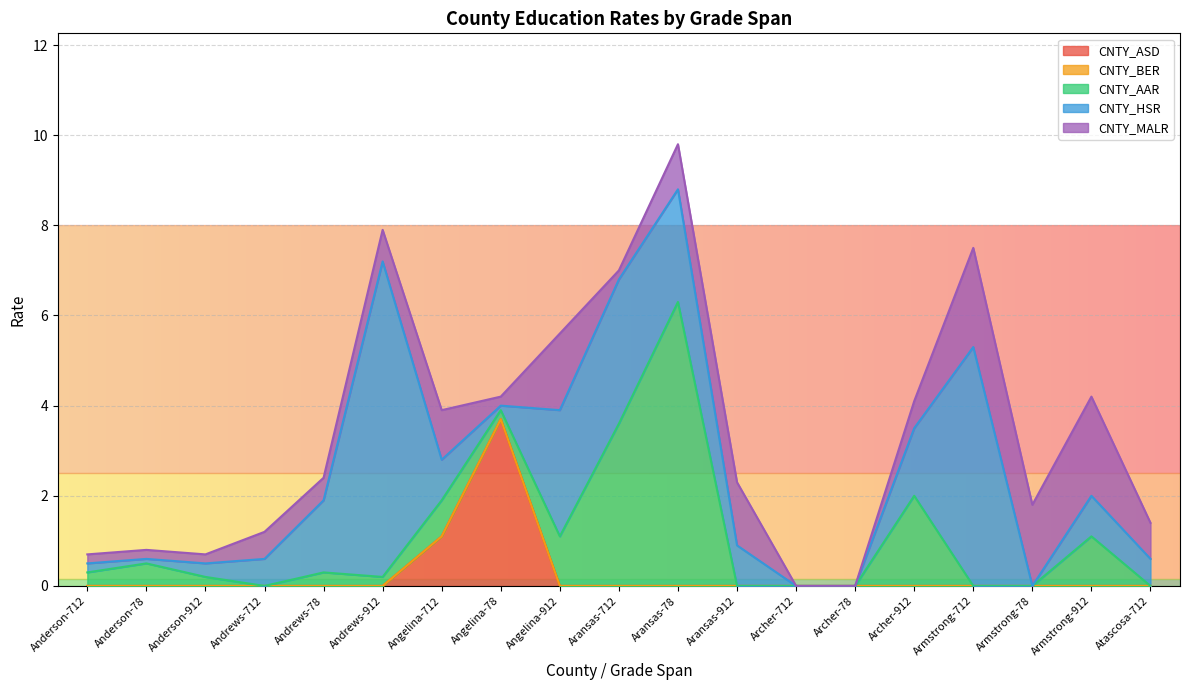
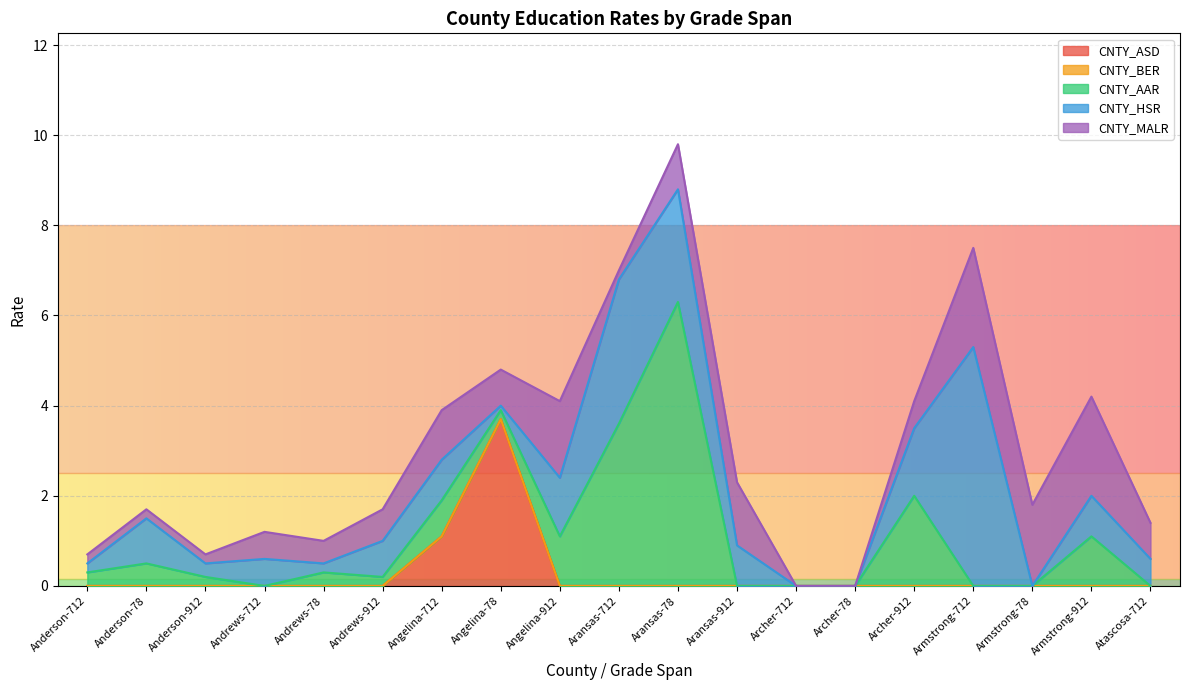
CNTY_HSR, Anderson-78: 0.1 -> 1.0
CNTY_HSR, Andrews-78: 1.6 -> 0.2
CNTY_HSR, Andrews-912: 7.0 -> 0.8
CNTY_MALR, Angelina-78: 0.2 -> 0.8
CNTY_HSR, Angelina-912: 2.8 -> 1.3
